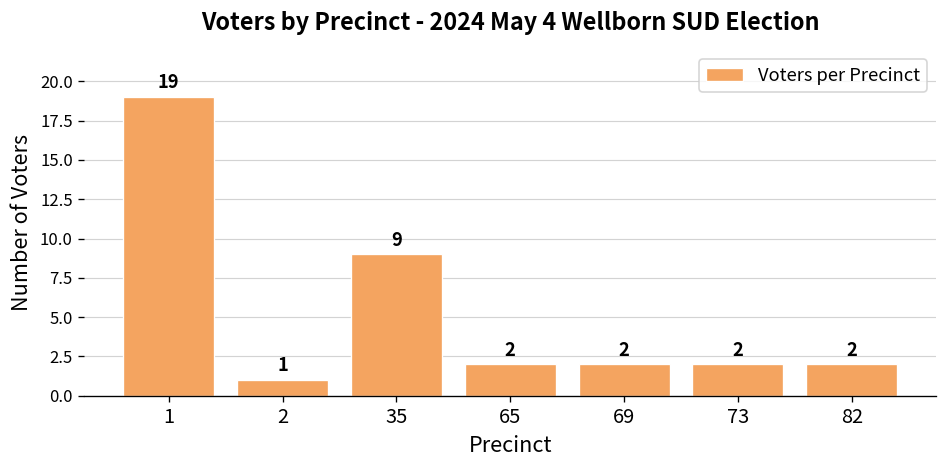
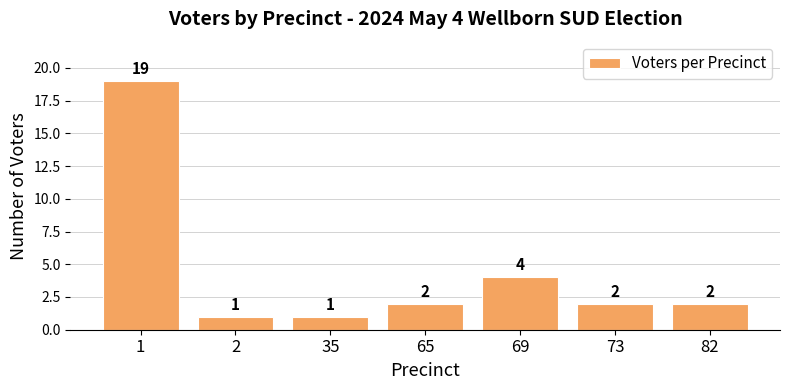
35: 9 -> 1
69: 2 -> 4
